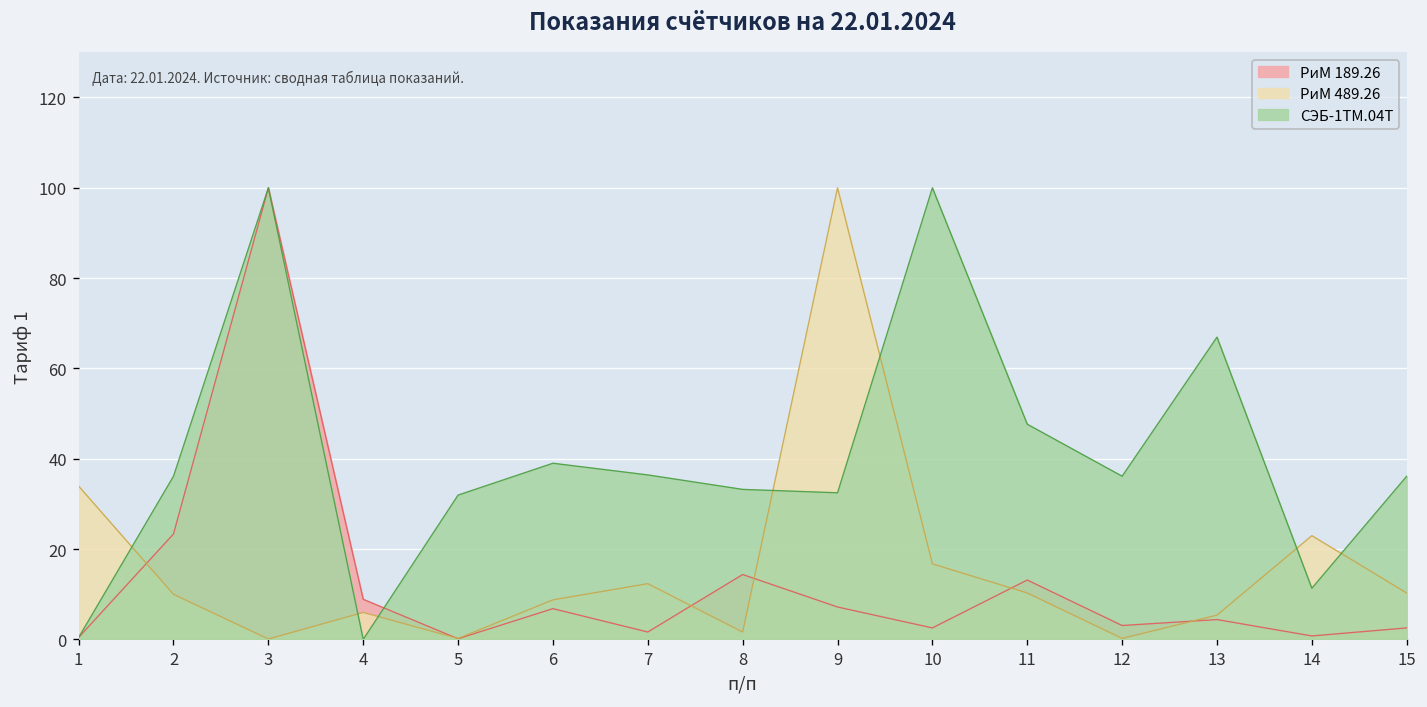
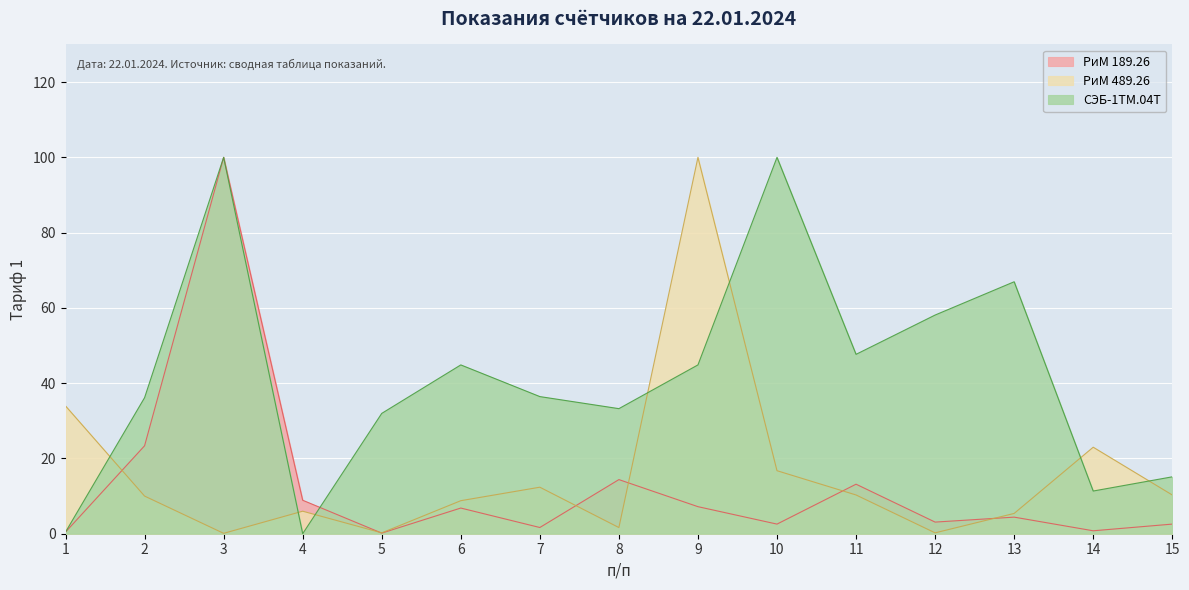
СЭБ-1ТМ.04Т, 6: 39 -> 45
СЭБ-1ТМ.04Т, 9: 32 -> 45
СЭБ-1ТМ.04Т, 12: 36 -> 58
СЭБ-1ТМ.04Т, 15: 36 -> 15
